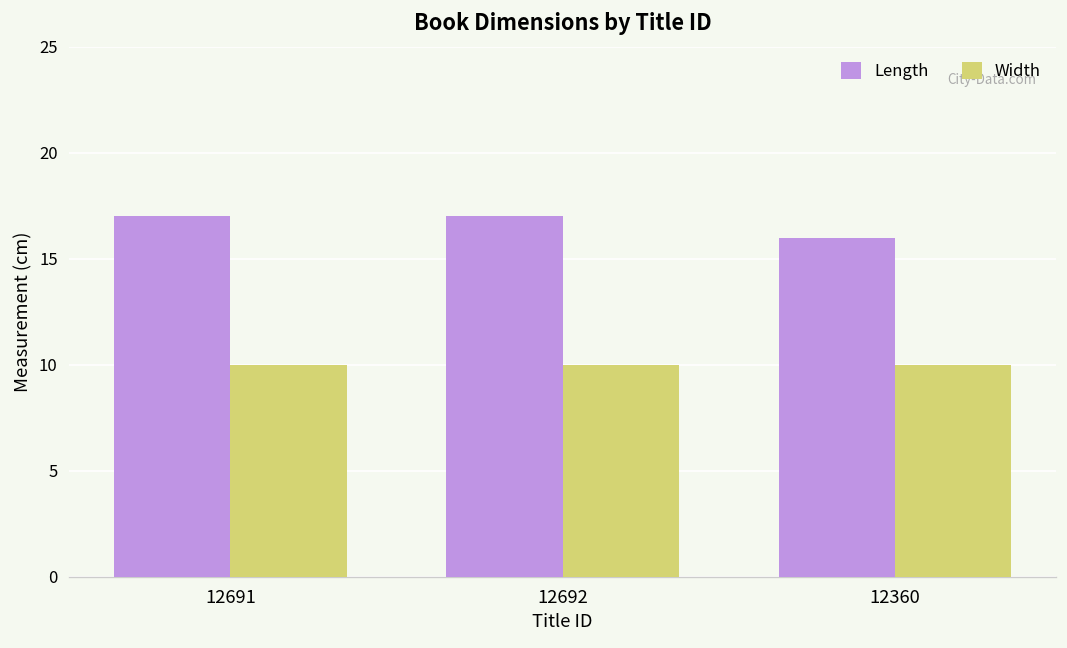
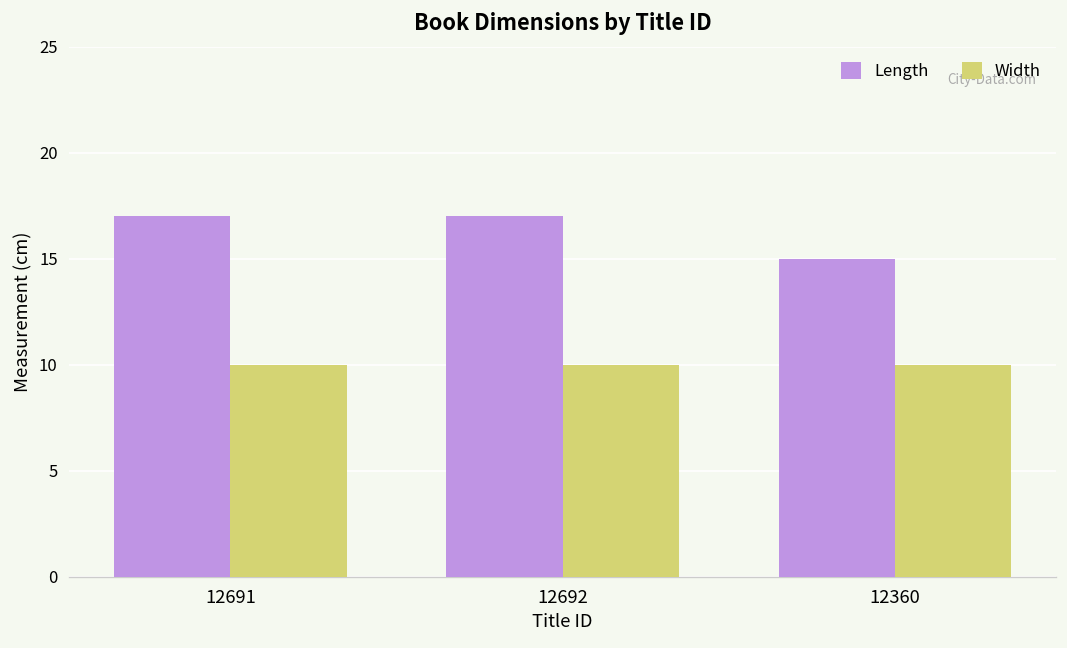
Length, 12360: 16 -> 15
